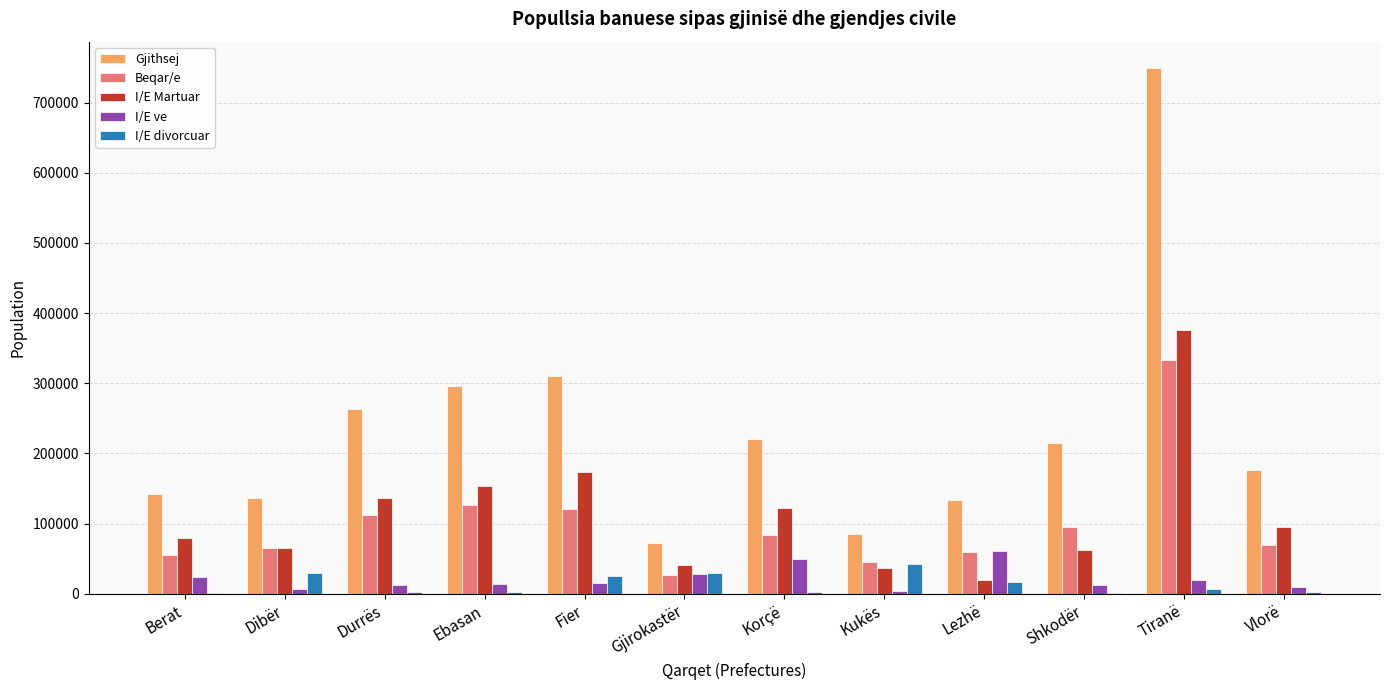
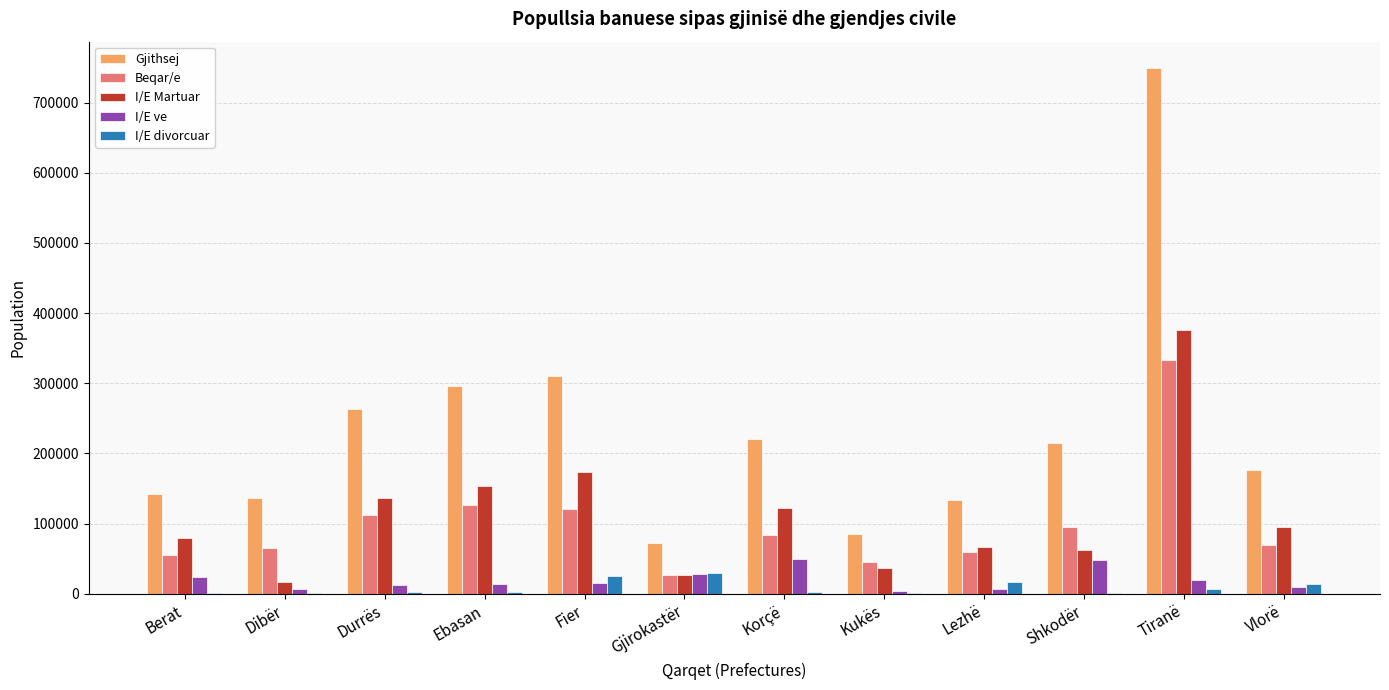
I/E Martuar, Dibër: 70000 -> 20000
I/E divorcuar, Dibër: 30000 -> 0
I/E Martuar, Gjirokastër: 40000 -> 30000
I/E divorcuar, Kukës: 40000 -> 0
I/E Martuar, Lezhë: 20000 -> 70000
I/E ve, Lezhë: 60000 -> 10000
I/E ve, Shkodër: 10000 -> 50000
I/E divorcuar, Vlorë: 0 -> 10000
